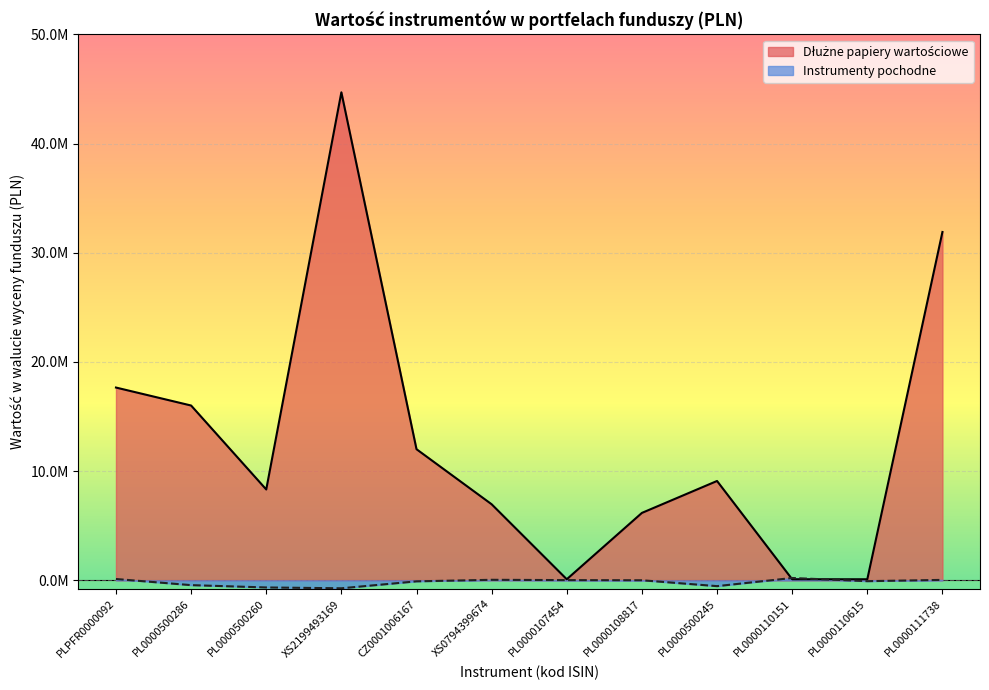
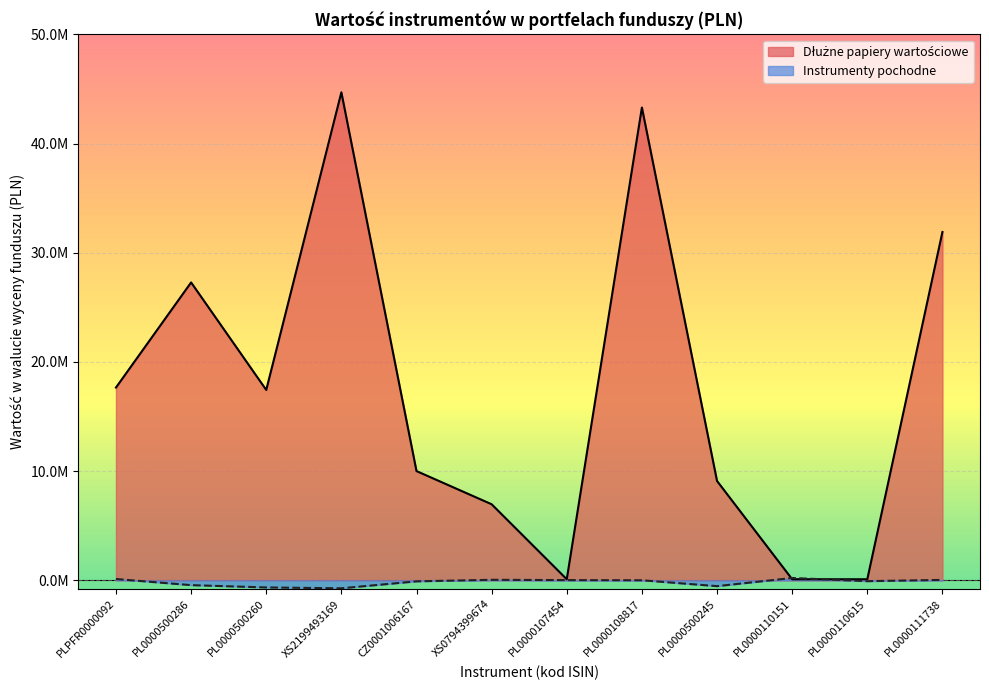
Dłużne papiery wartościowe, PL0000500286: 16000000 -> 27300000
Dłużne papiery wartościowe, PL0000500260: 8300000 -> 17400000
Dłużne papiery wartościowe, CZ0001006167: 12000000 -> 10000000
Dłużne papiery wartościowe, PL0000108817: 6200000 -> 43300000
